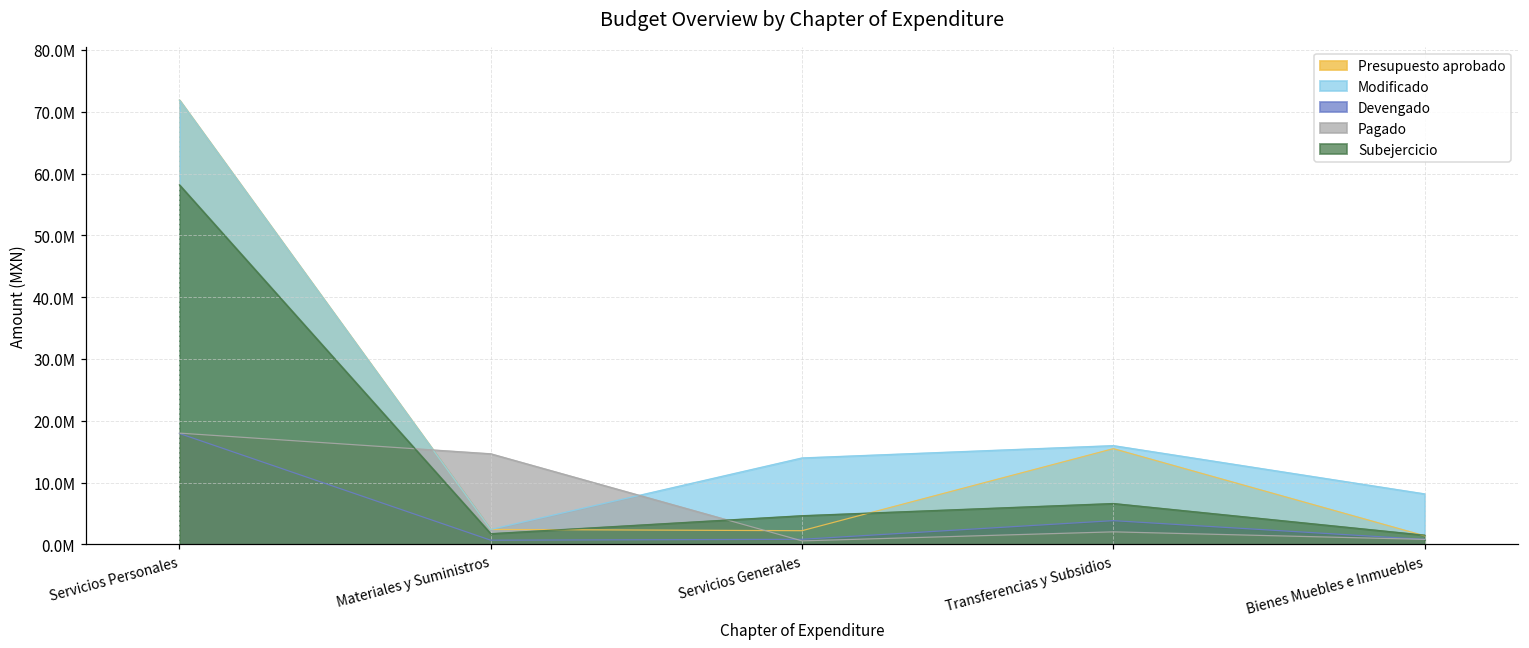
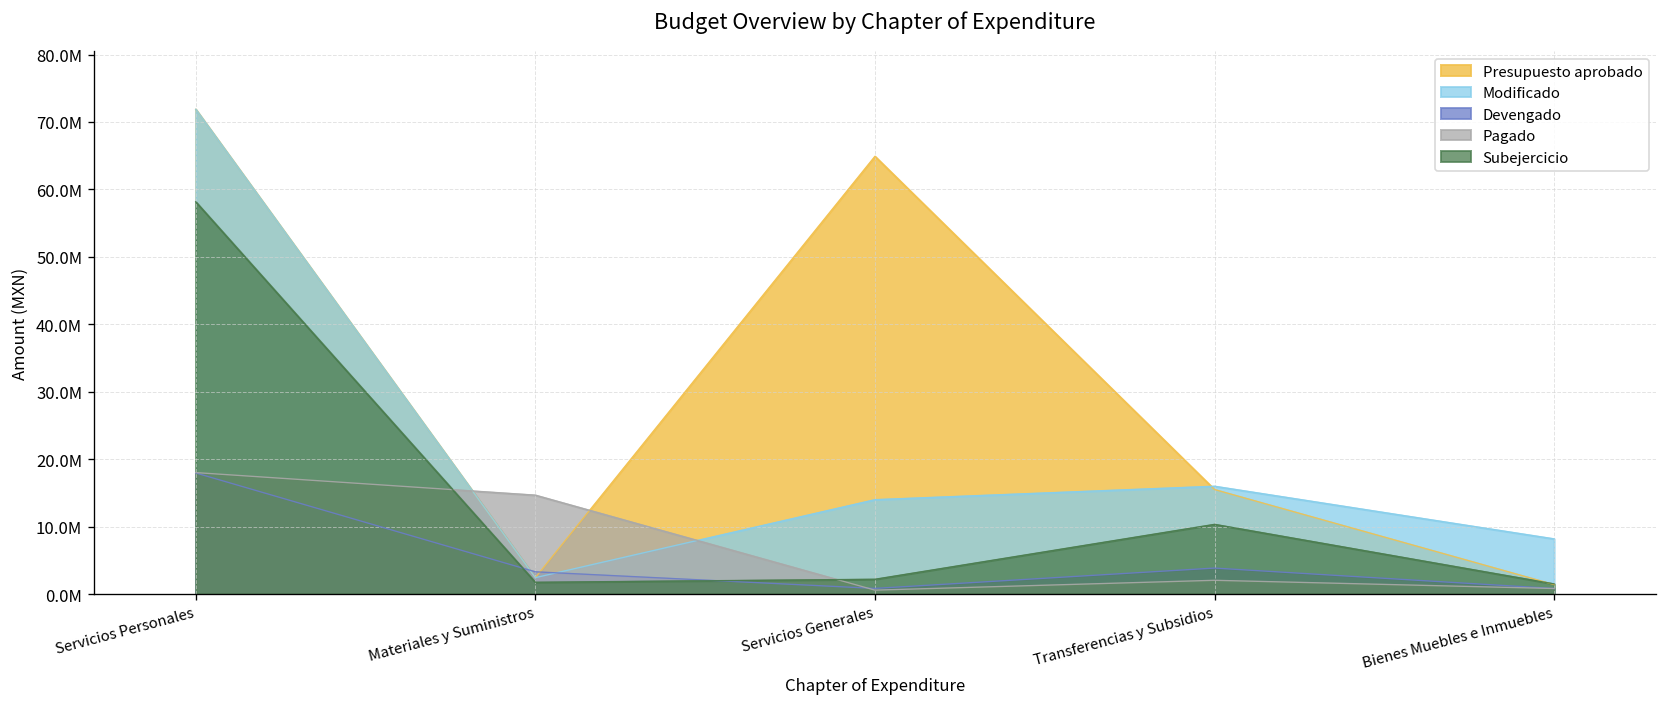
Devengado, Materiales y Suministros: 1000000 -> 3000000
Presupuesto aprobado, Servicios Generales: 2000000 -> 65000000
Subejercicio, Servicios Generales: 5000000 -> 2000000
Subejercicio, Transferencias y Subsidios: 7000000 -> 10000000
